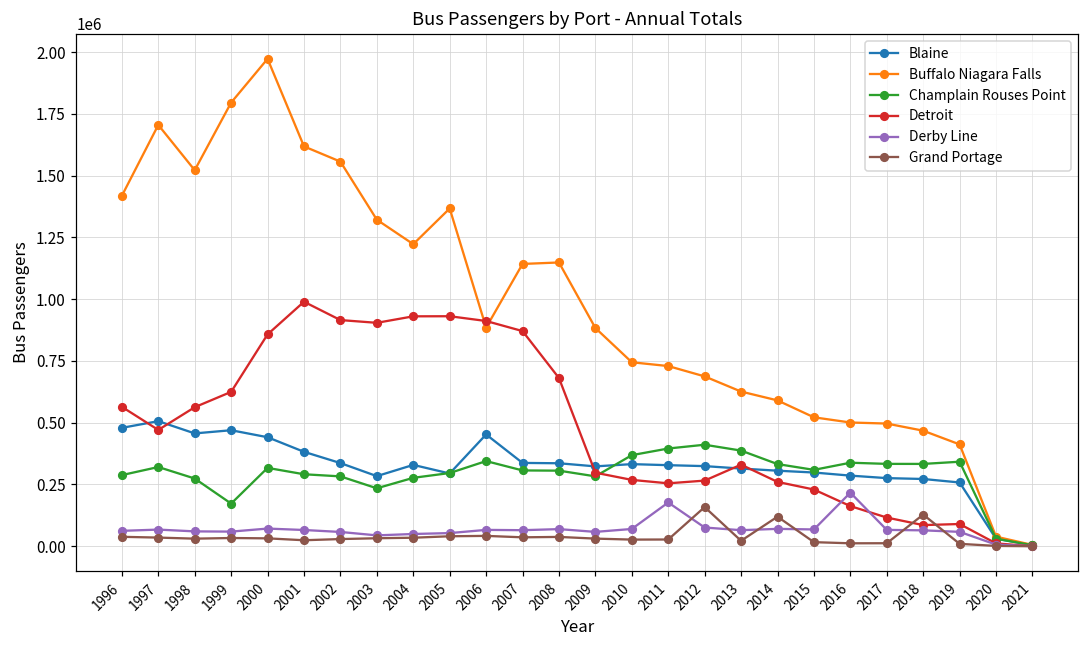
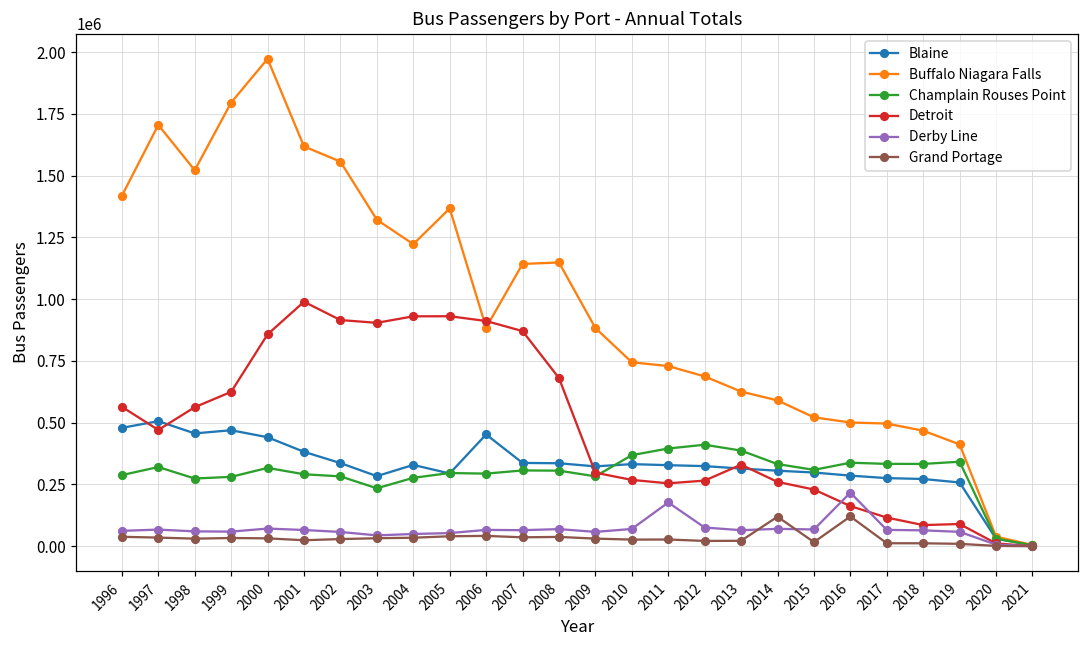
Champlain Rouses Point, 1999: 170000 -> 280000
Champlain Rouses Point, 2006: 340000 -> 290000
Grand Portage, 2012: 160000 -> 20000
Grand Portage, 2016: 10000 -> 120000
Grand Portage, 2018: 130000 -> 10000
